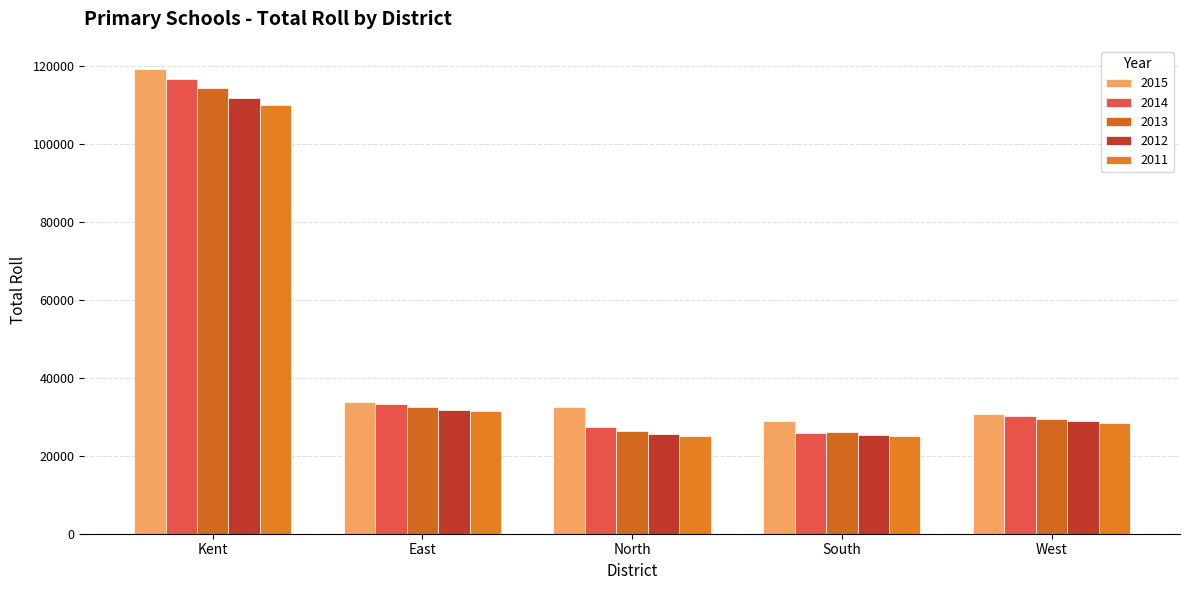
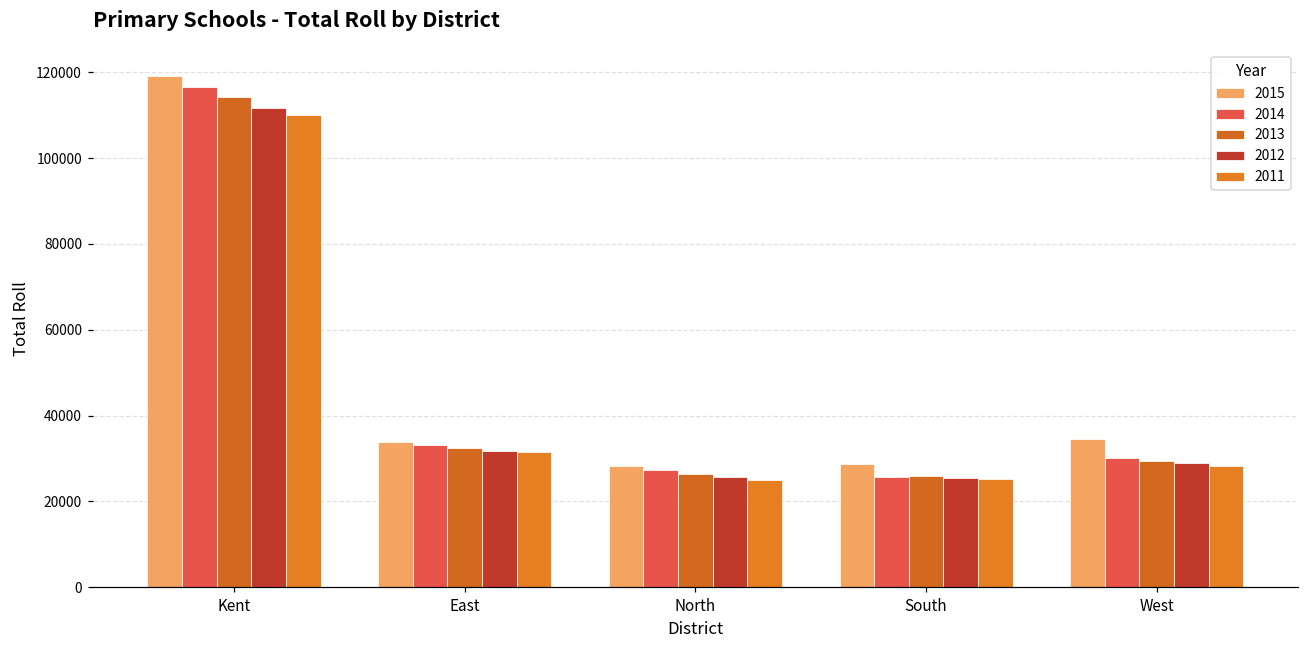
2015, North: 33000 -> 28000
2015, West: 31000 -> 34000
